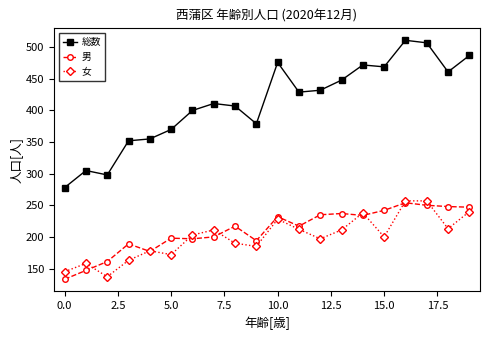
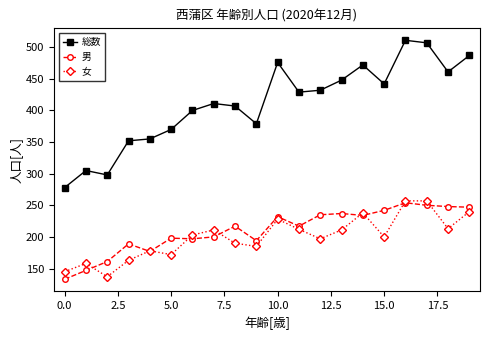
総数, 15.0: 470 -> 440
